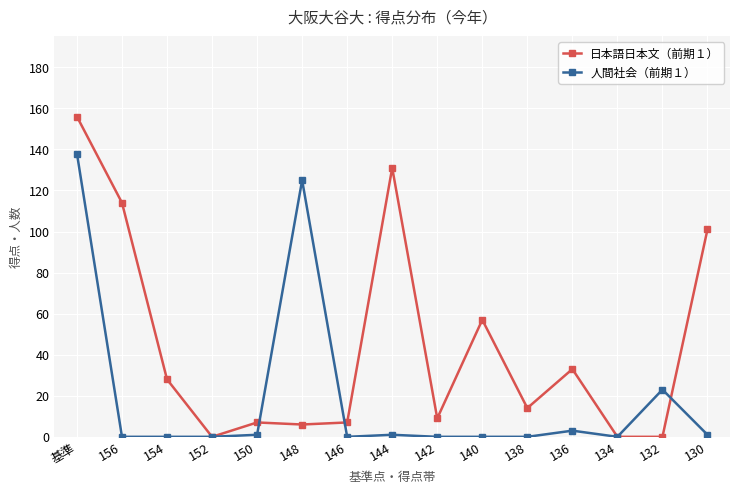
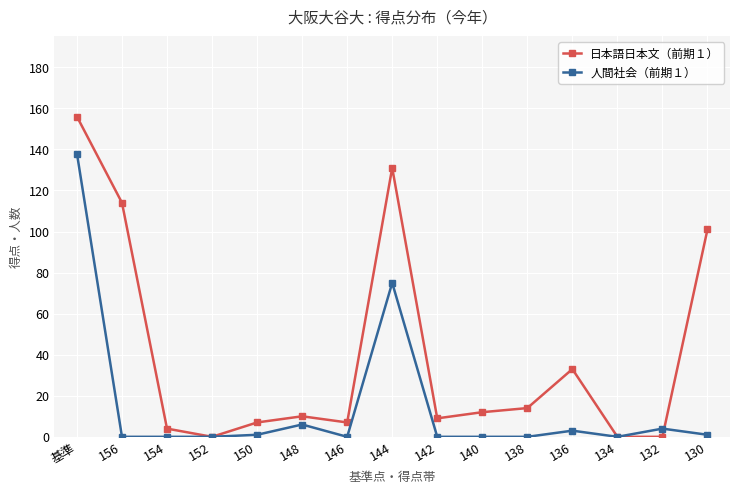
日本語日本文（前期１）, 154: 28 -> 4
日本語日本文（前期１）, 148: 6 -> 10
人間社会（前期１）, 148: 125 -> 6
人間社会（前期１）, 144: 1 -> 75
日本語日本文（前期１）, 140: 57 -> 12
人間社会（前期１）, 132: 23 -> 4
